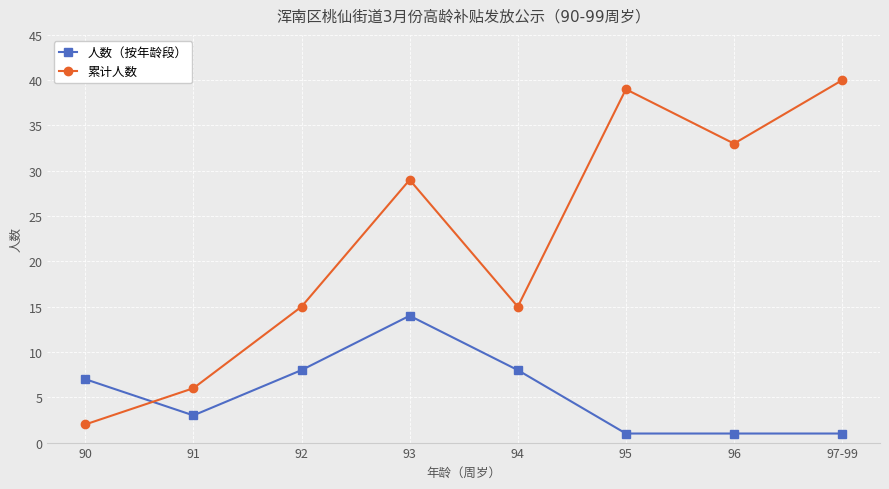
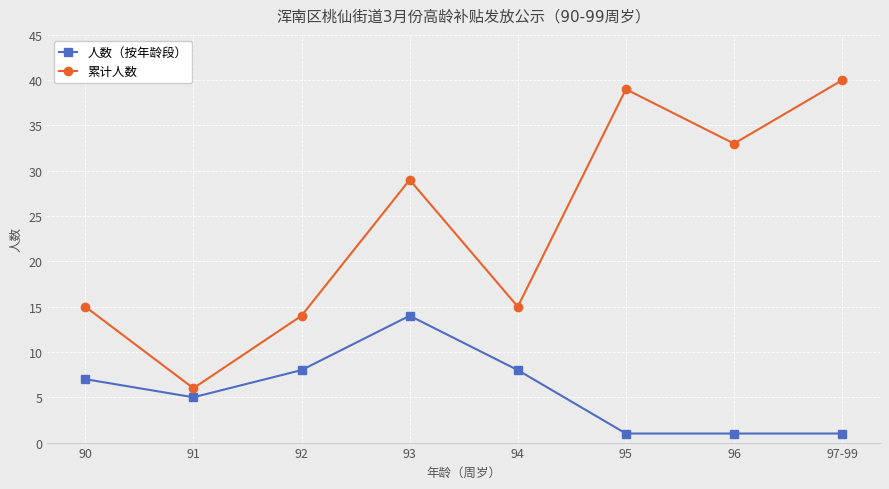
累计人数, 90: 2 -> 15
人数（按年龄段）, 91: 3 -> 5
累计人数, 92: 15 -> 14
